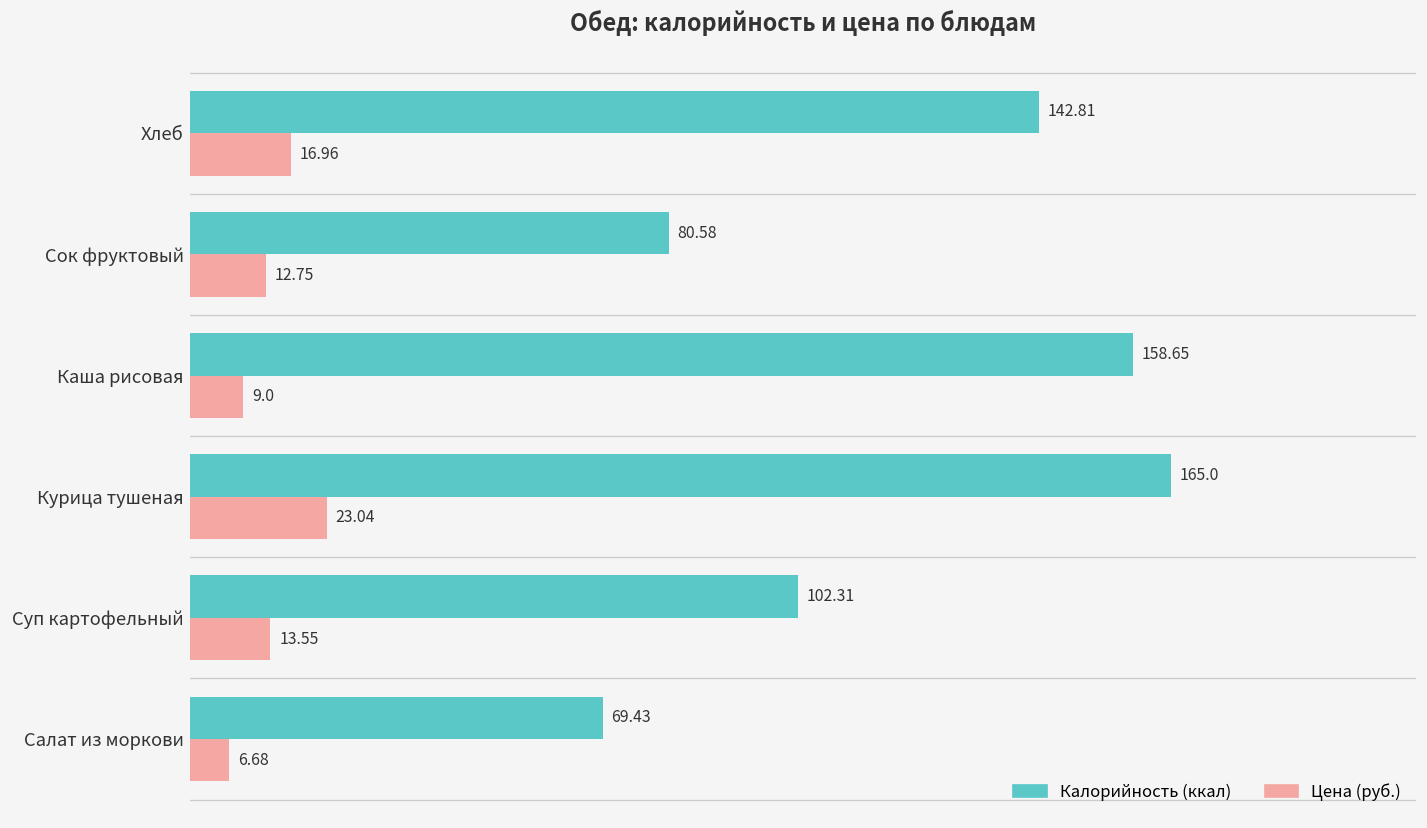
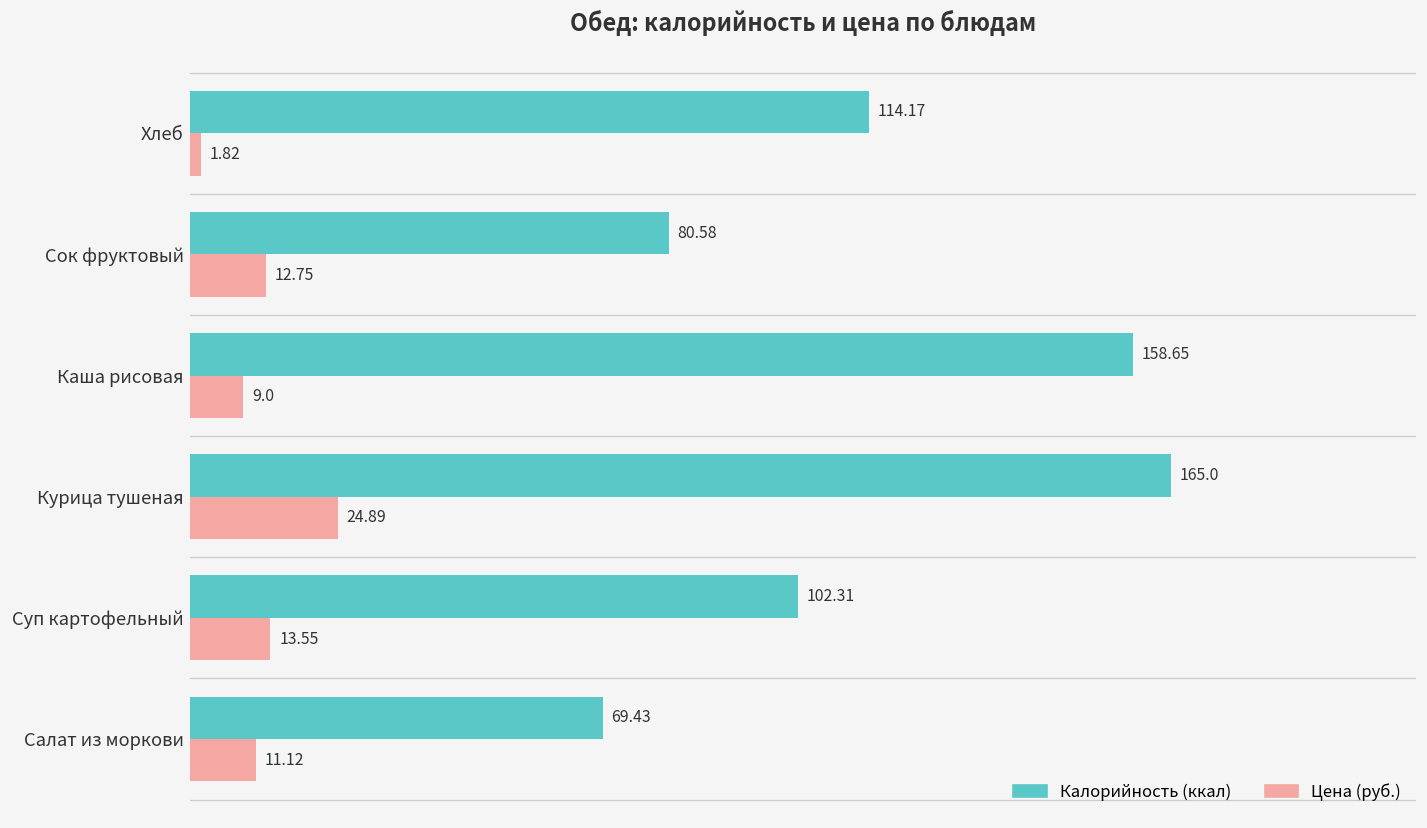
Калорийность (ккал), Хлеб: 142.81 -> 114.17
Цена (руб.), Хлеб: 16.96 -> 1.82
Цена (руб.), Курица тушеная: 23.04 -> 24.89
Цена (руб.), Салат из моркови: 6.68 -> 11.12
